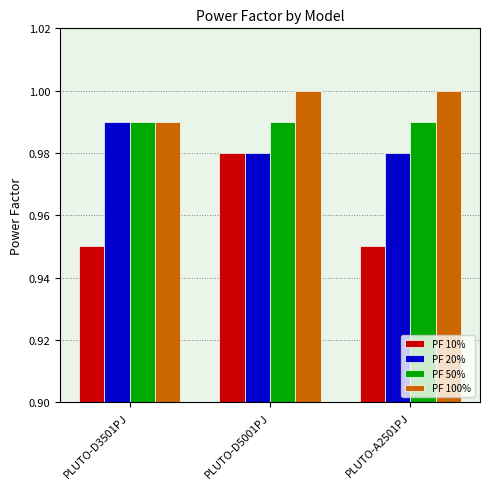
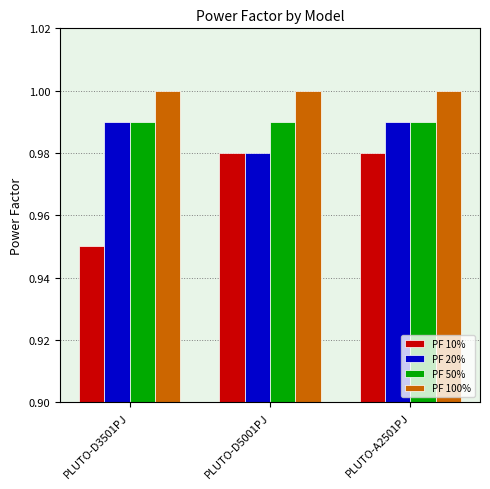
PF 100%, PLUTO-D3501PJ: 0.99 -> 1.00
PF 10%, PLUTO-A2501PJ: 0.95 -> 0.98
PF 20%, PLUTO-A2501PJ: 0.98 -> 0.99
